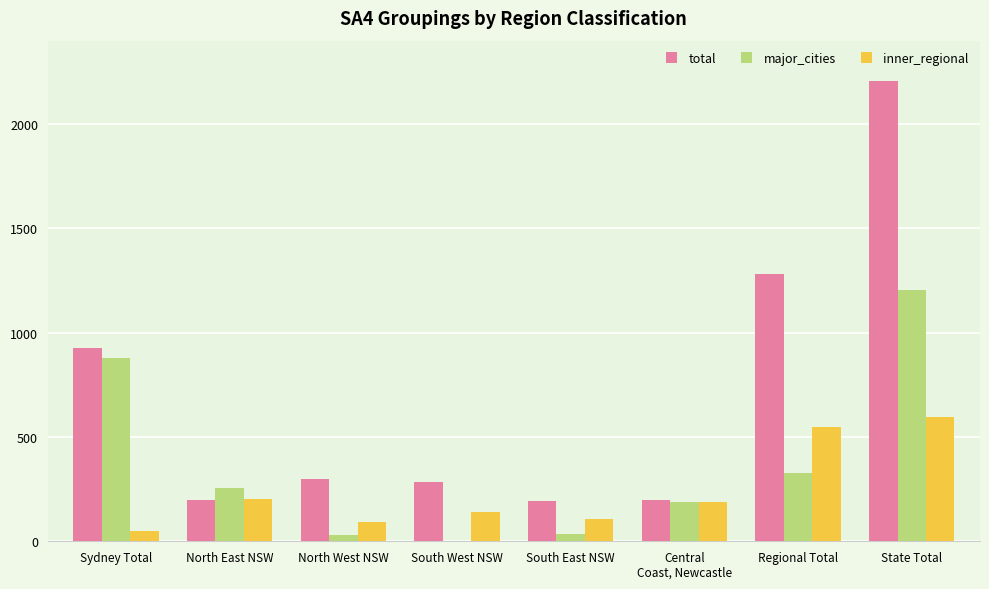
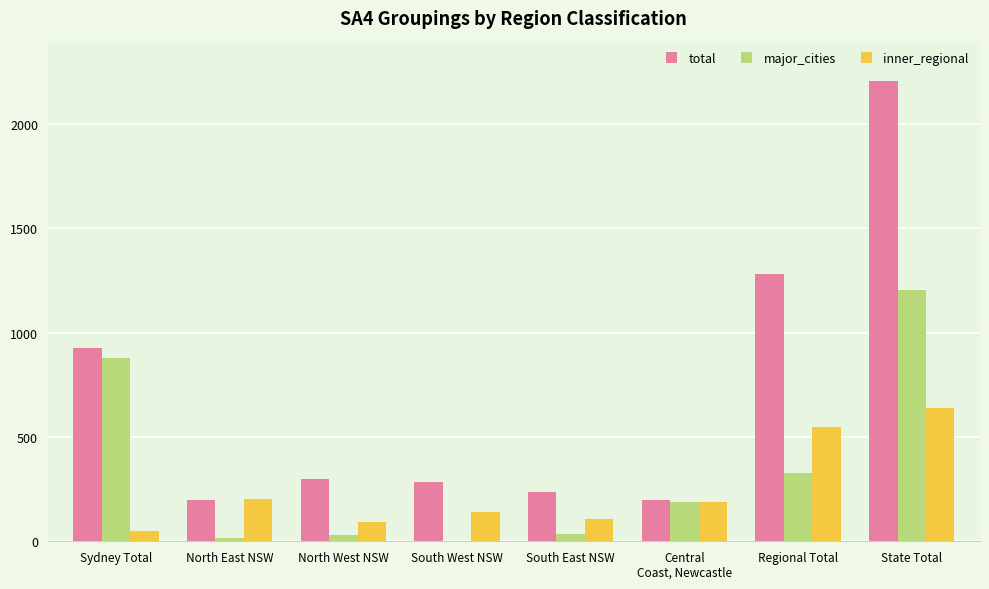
major_cities, North East NSW: 260 -> 20
total, South East NSW: 190 -> 240
inner_regional, State Total: 600 -> 640
